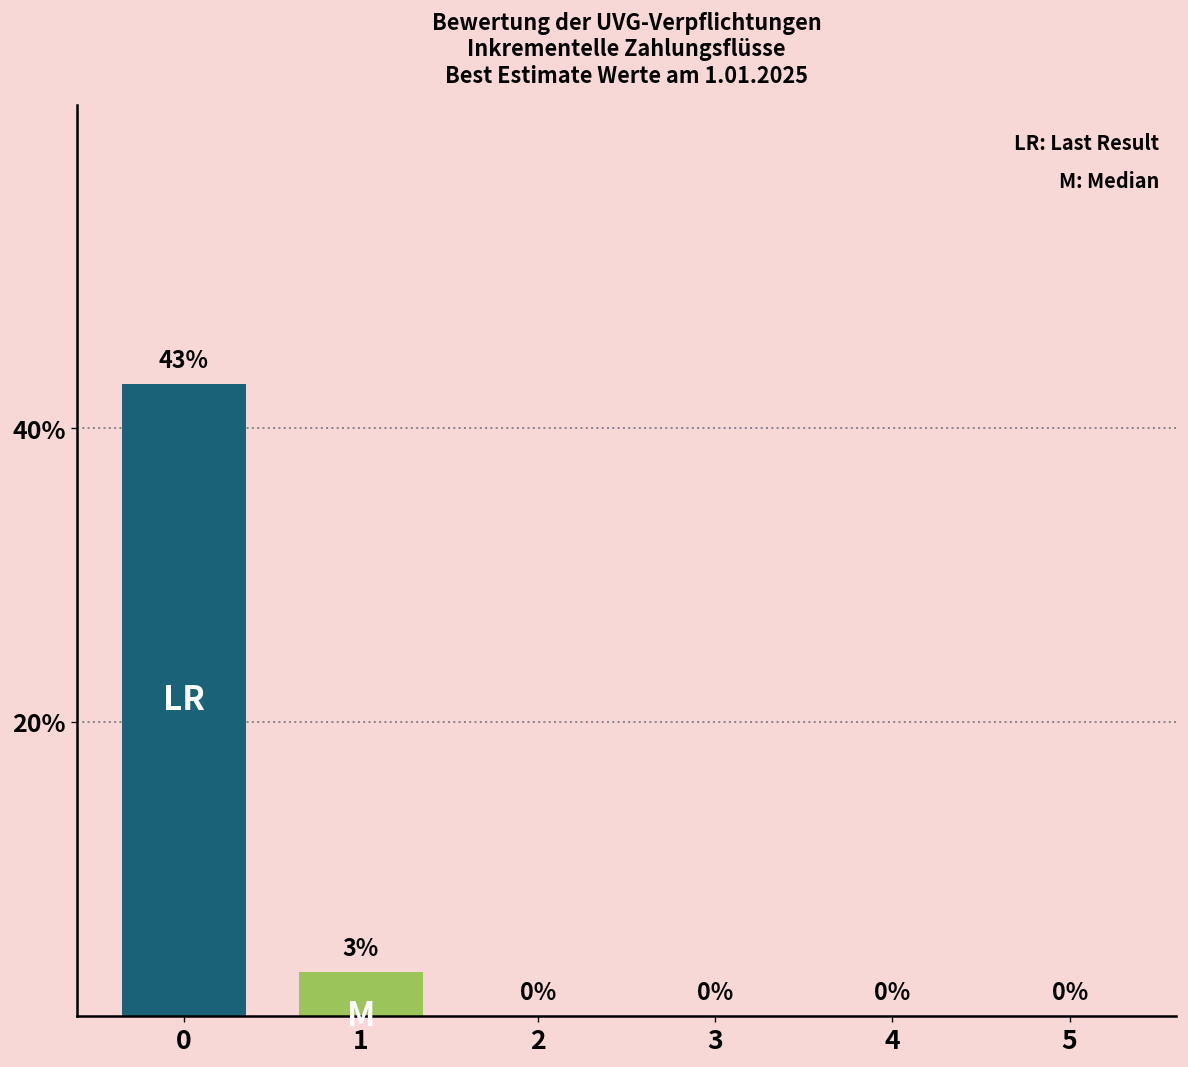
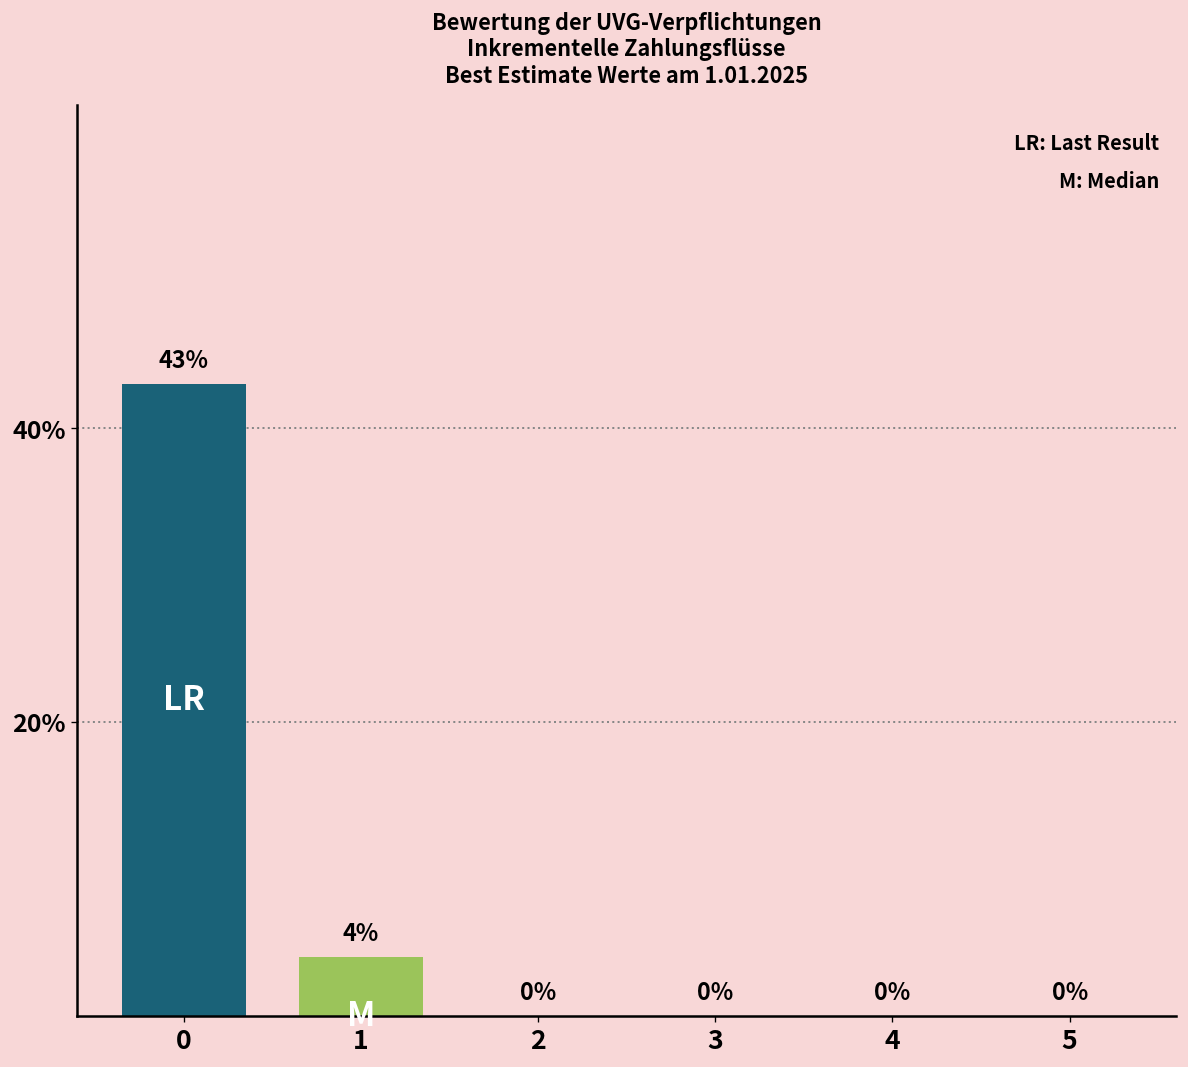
1: 3% -> 4%
